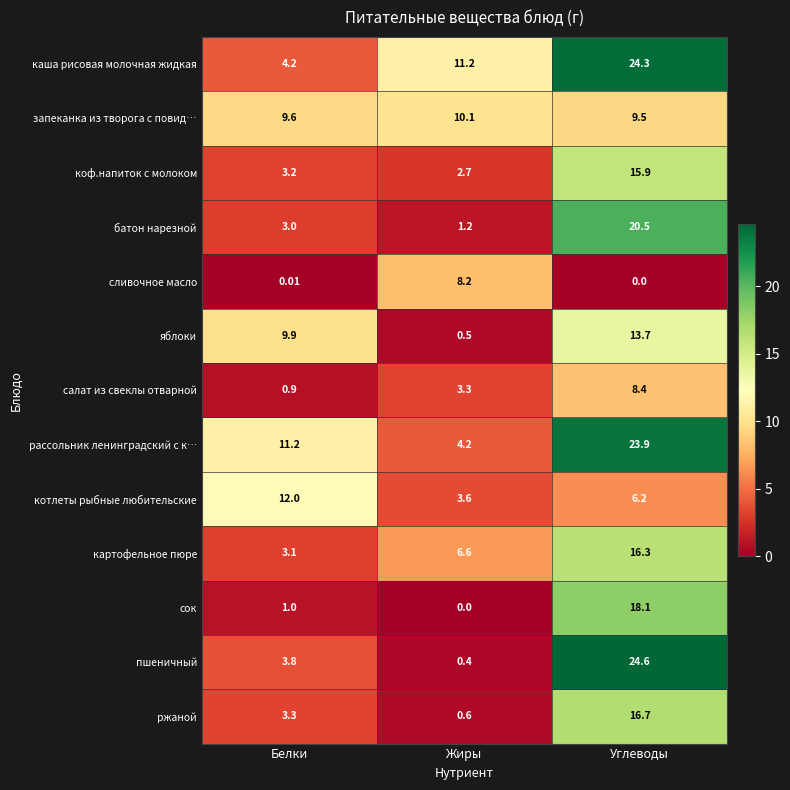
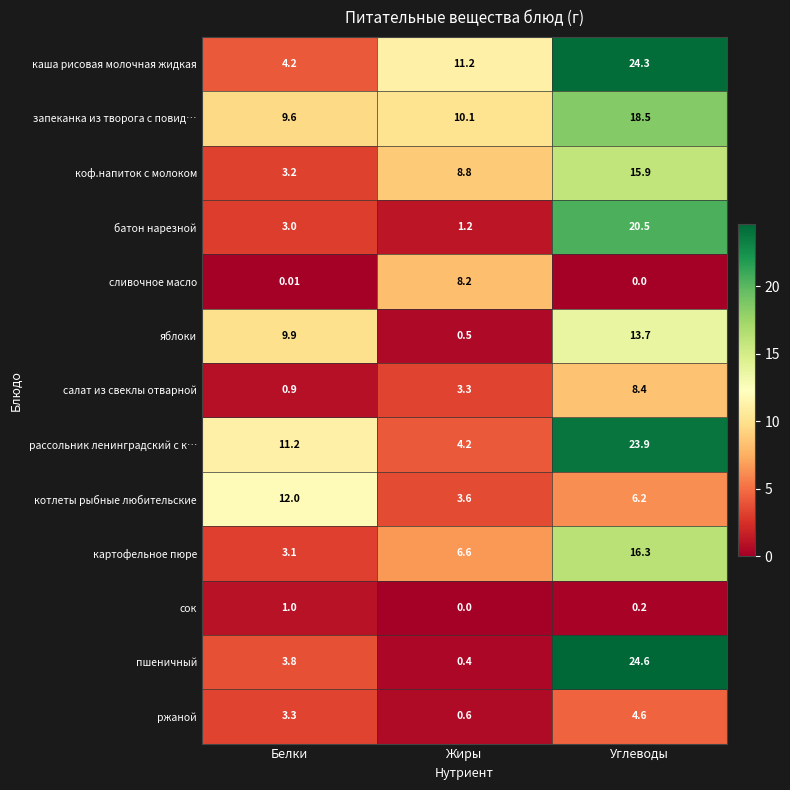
запеканка из творога с повид…, Углеводы: 9.5 -> 18.5
коф.напиток с молоком, Жиры: 2.7 -> 8.8
сок, Углеводы: 18.1 -> 0.2
ржаной, Углеводы: 16.7 -> 4.6
